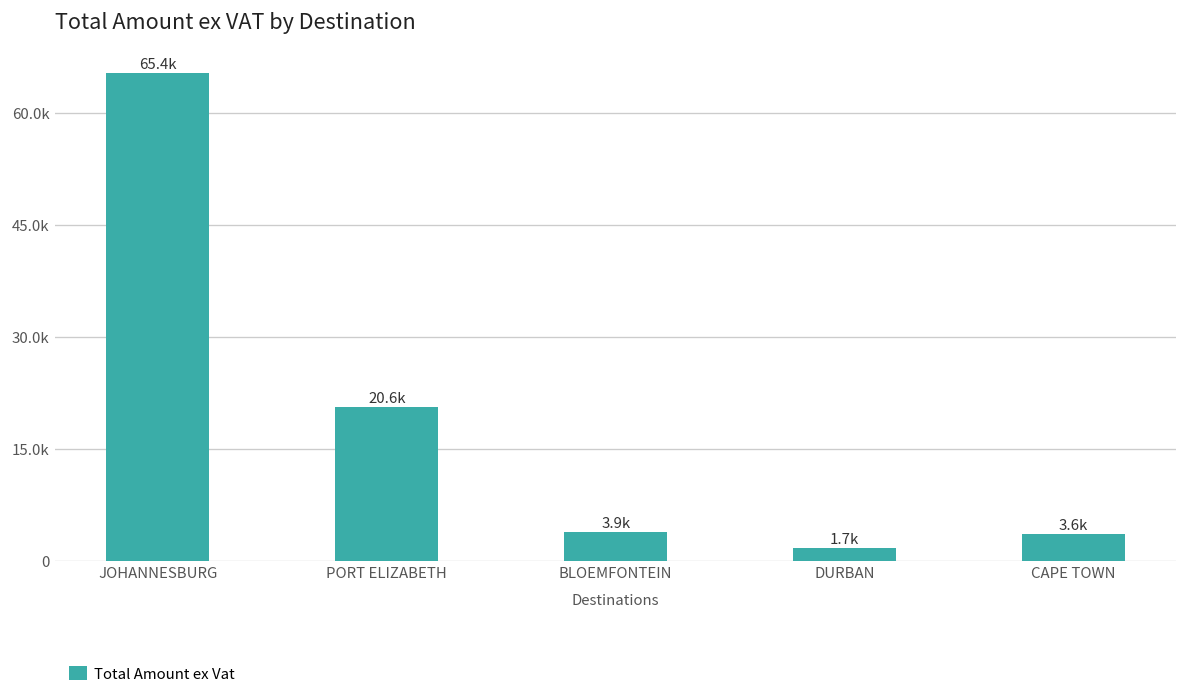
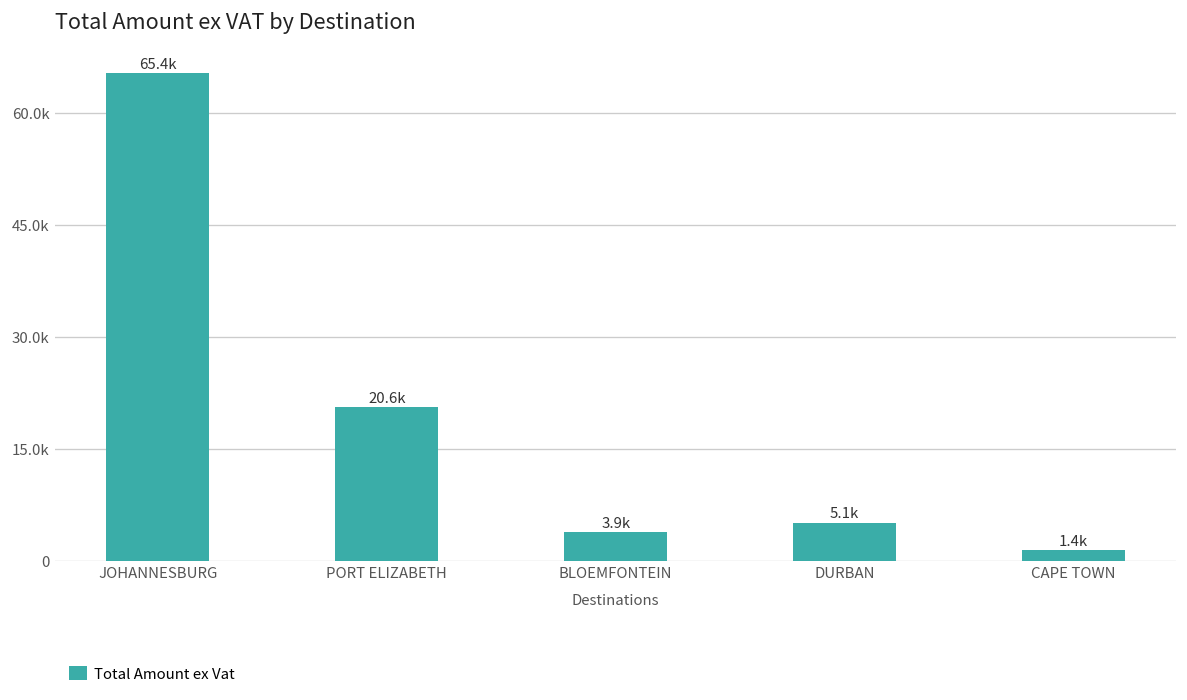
DURBAN: 1.7k -> 5.1k
CAPE TOWN: 3.6k -> 1.4k
